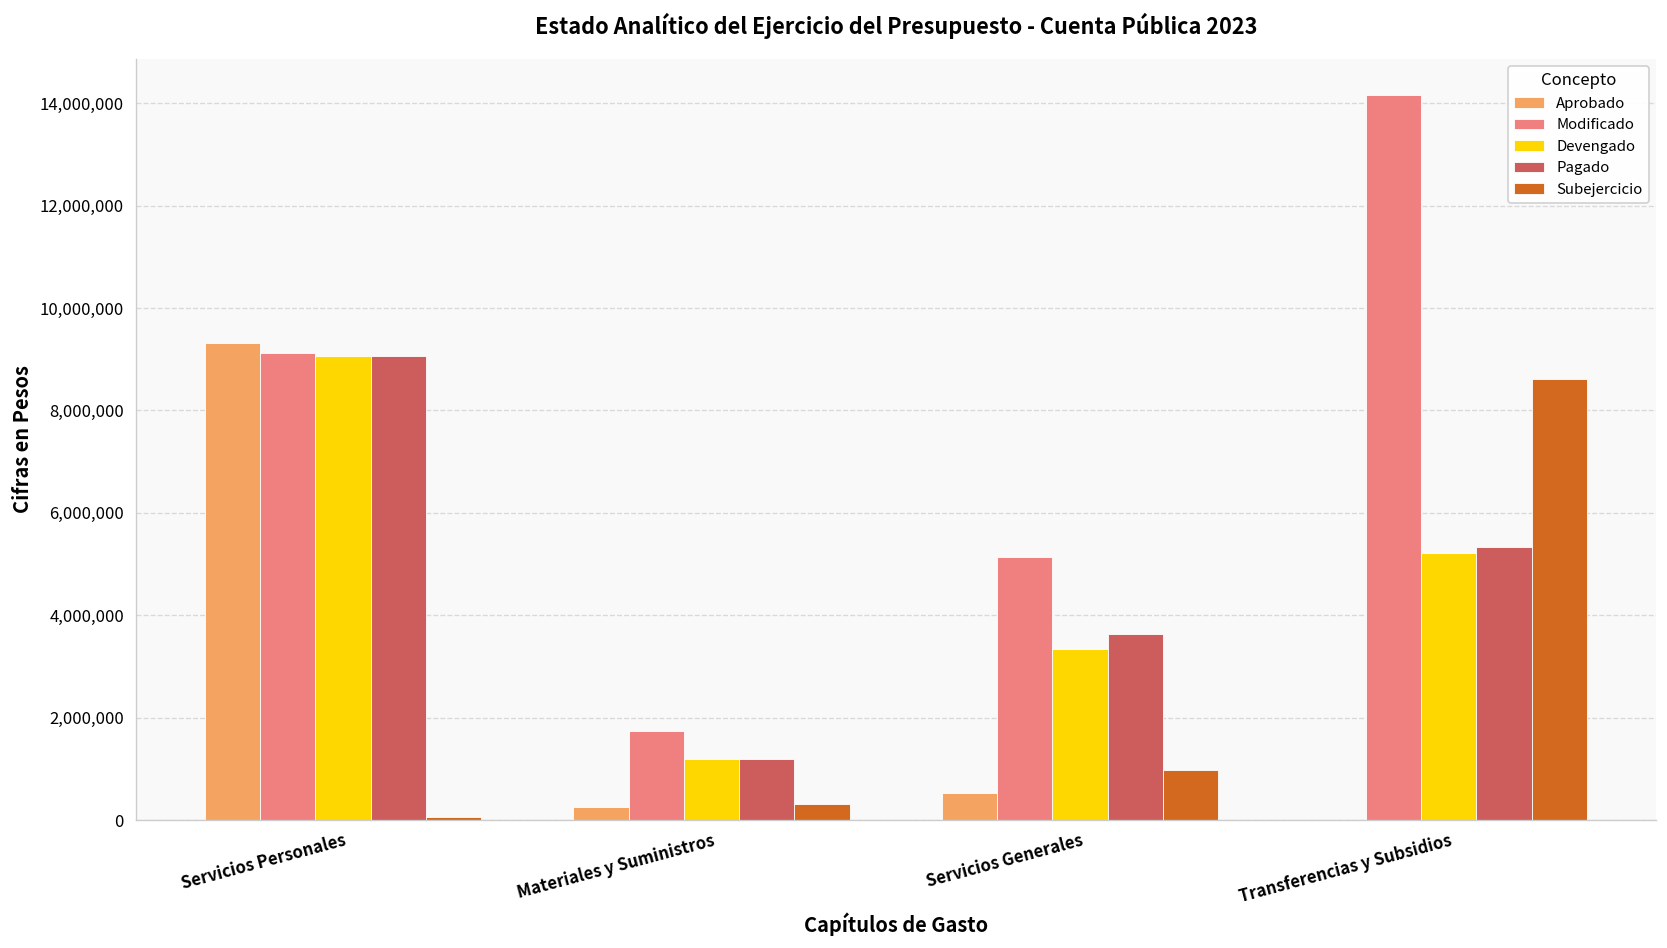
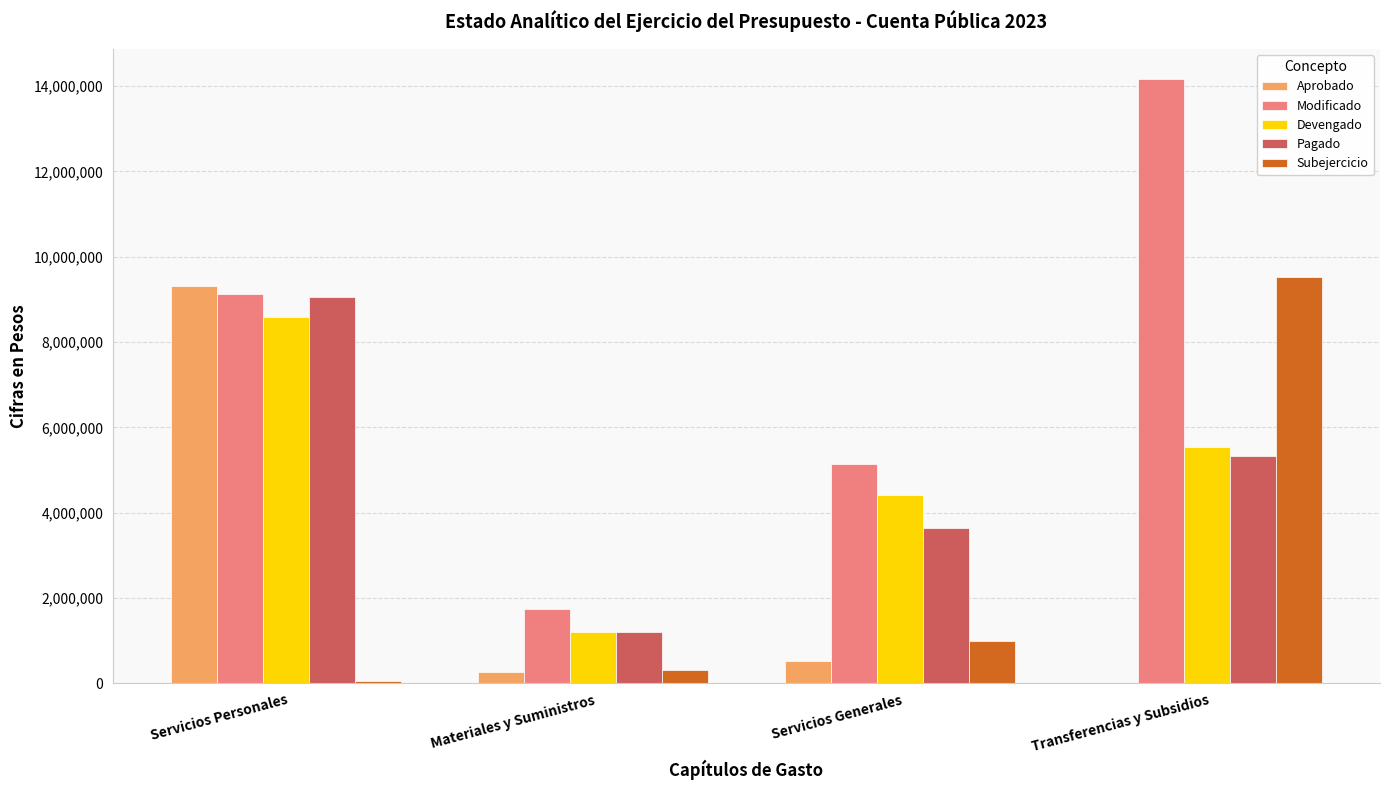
Devengado, Servicios Personales: 9,100,000 -> 8,600,000
Devengado, Servicios Generales: 3,300,000 -> 4,400,000
Devengado, Transferencias y Subsidios: 5,200,000 -> 5,500,000
Subejercicio, Transferencias y Subsidios: 8,600,000 -> 9,500,000
